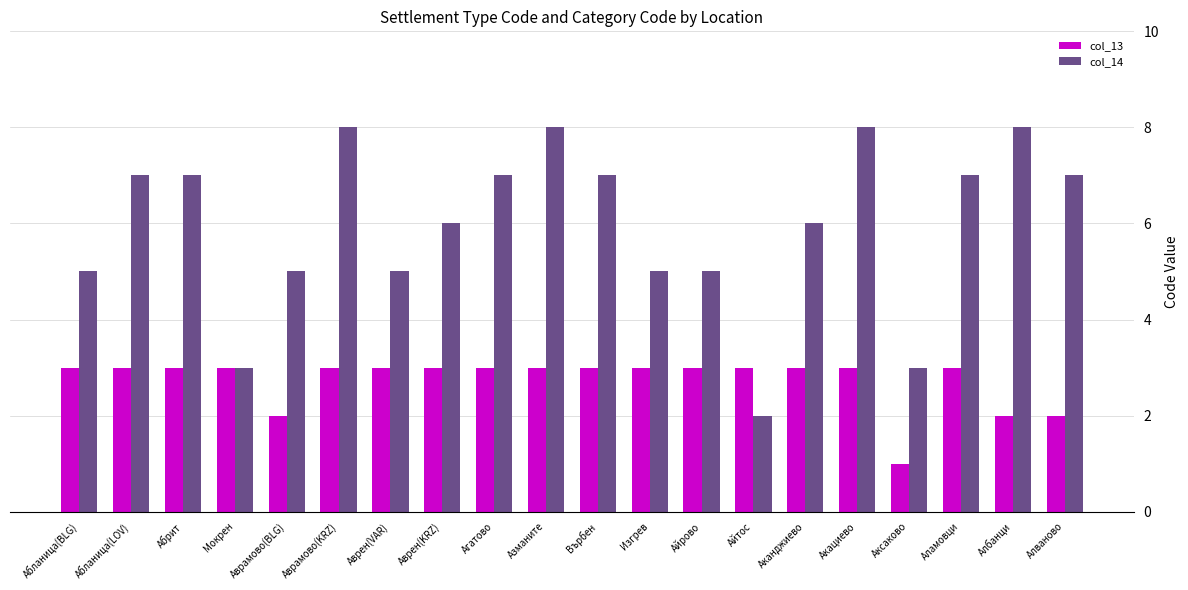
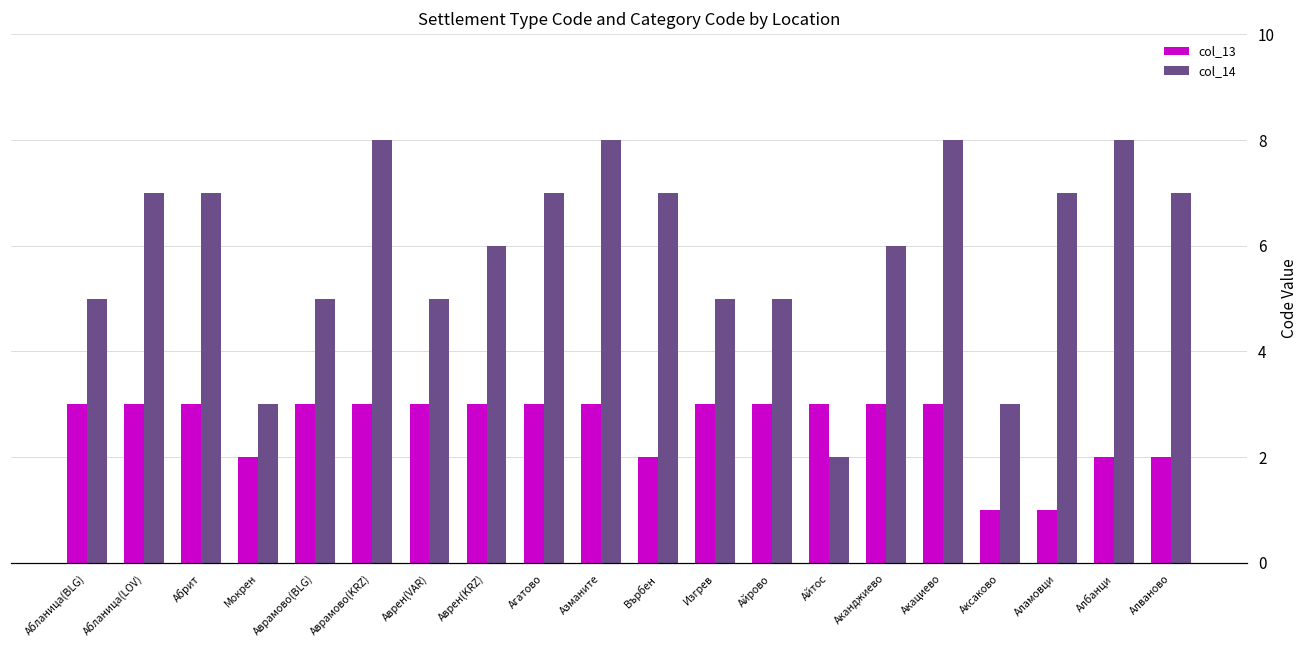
col_13, Мокрен: 3 -> 2
col_13, Аврамово(BLG): 2 -> 3
col_13, Върбен: 3 -> 2
col_13, Аламовци: 3 -> 1
